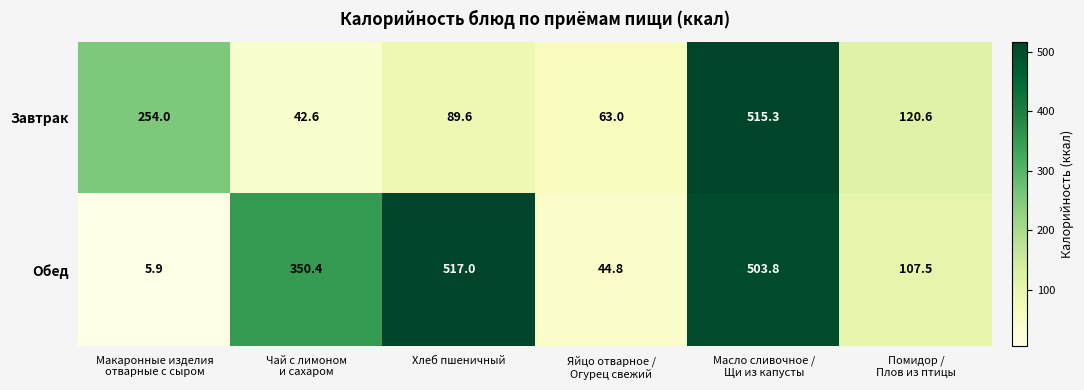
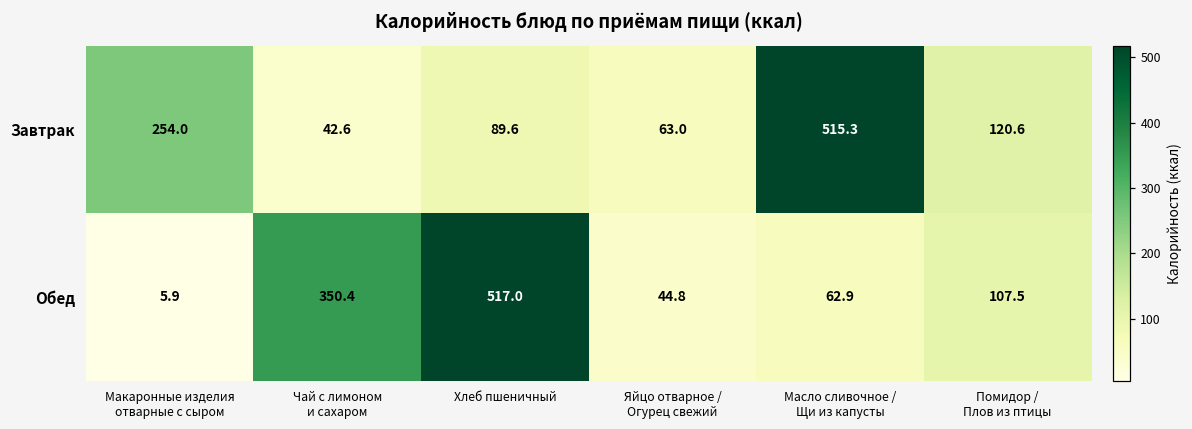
Обед, Масло сливочное / Щи из капусты: 503.8 -> 62.9
